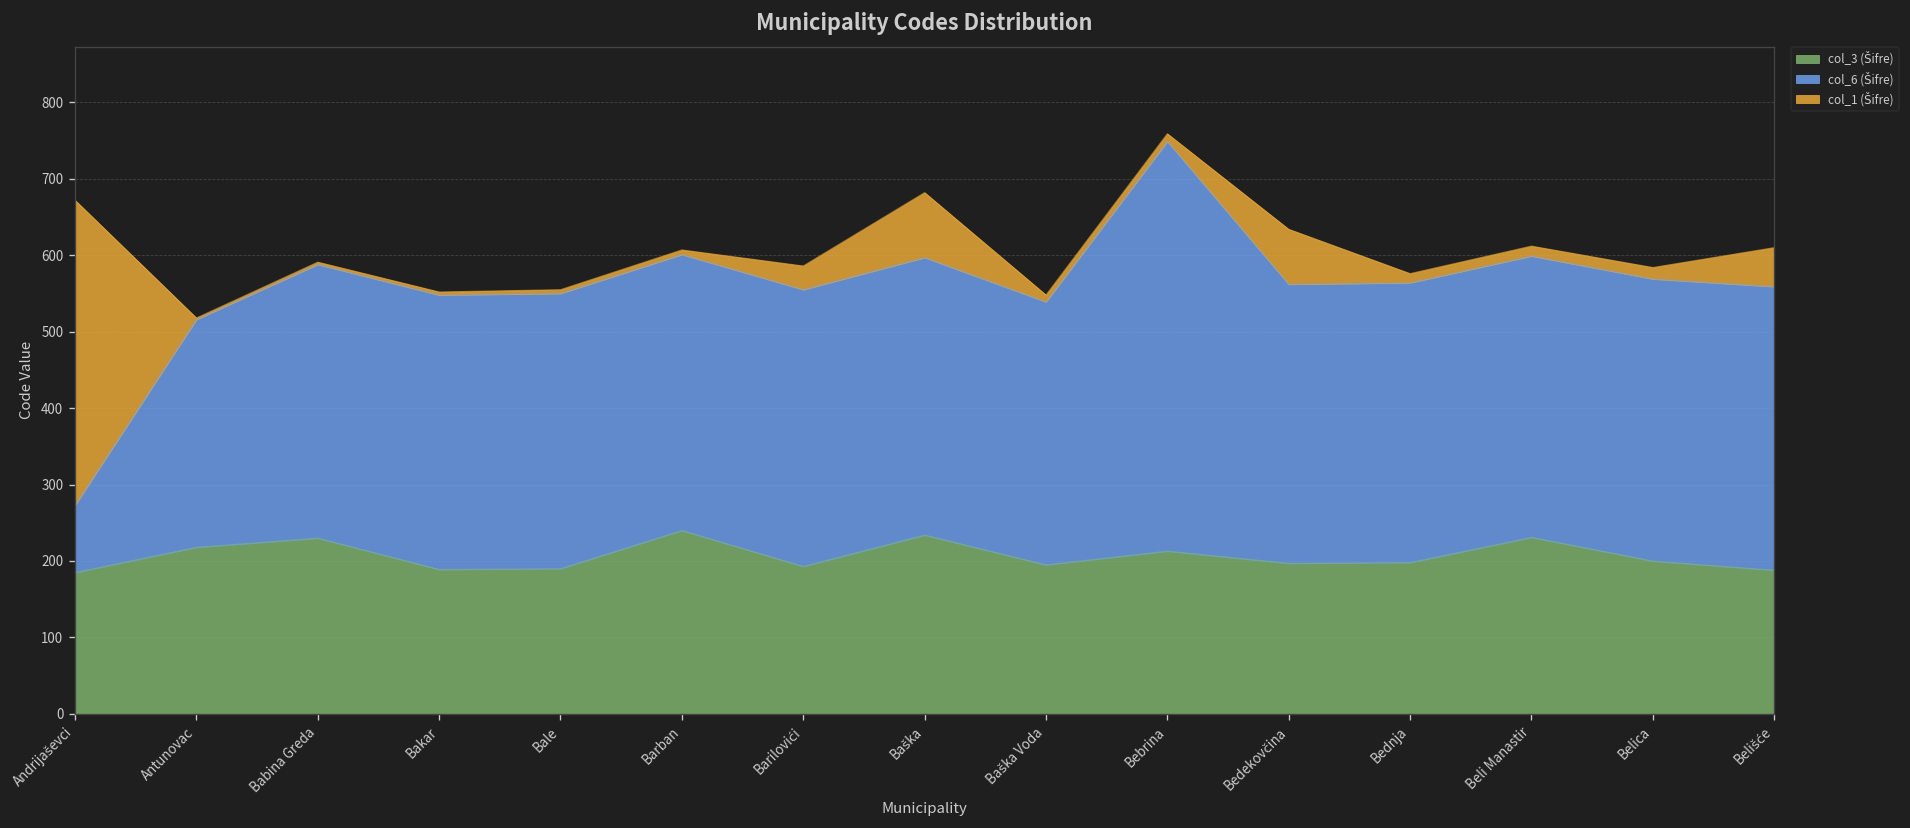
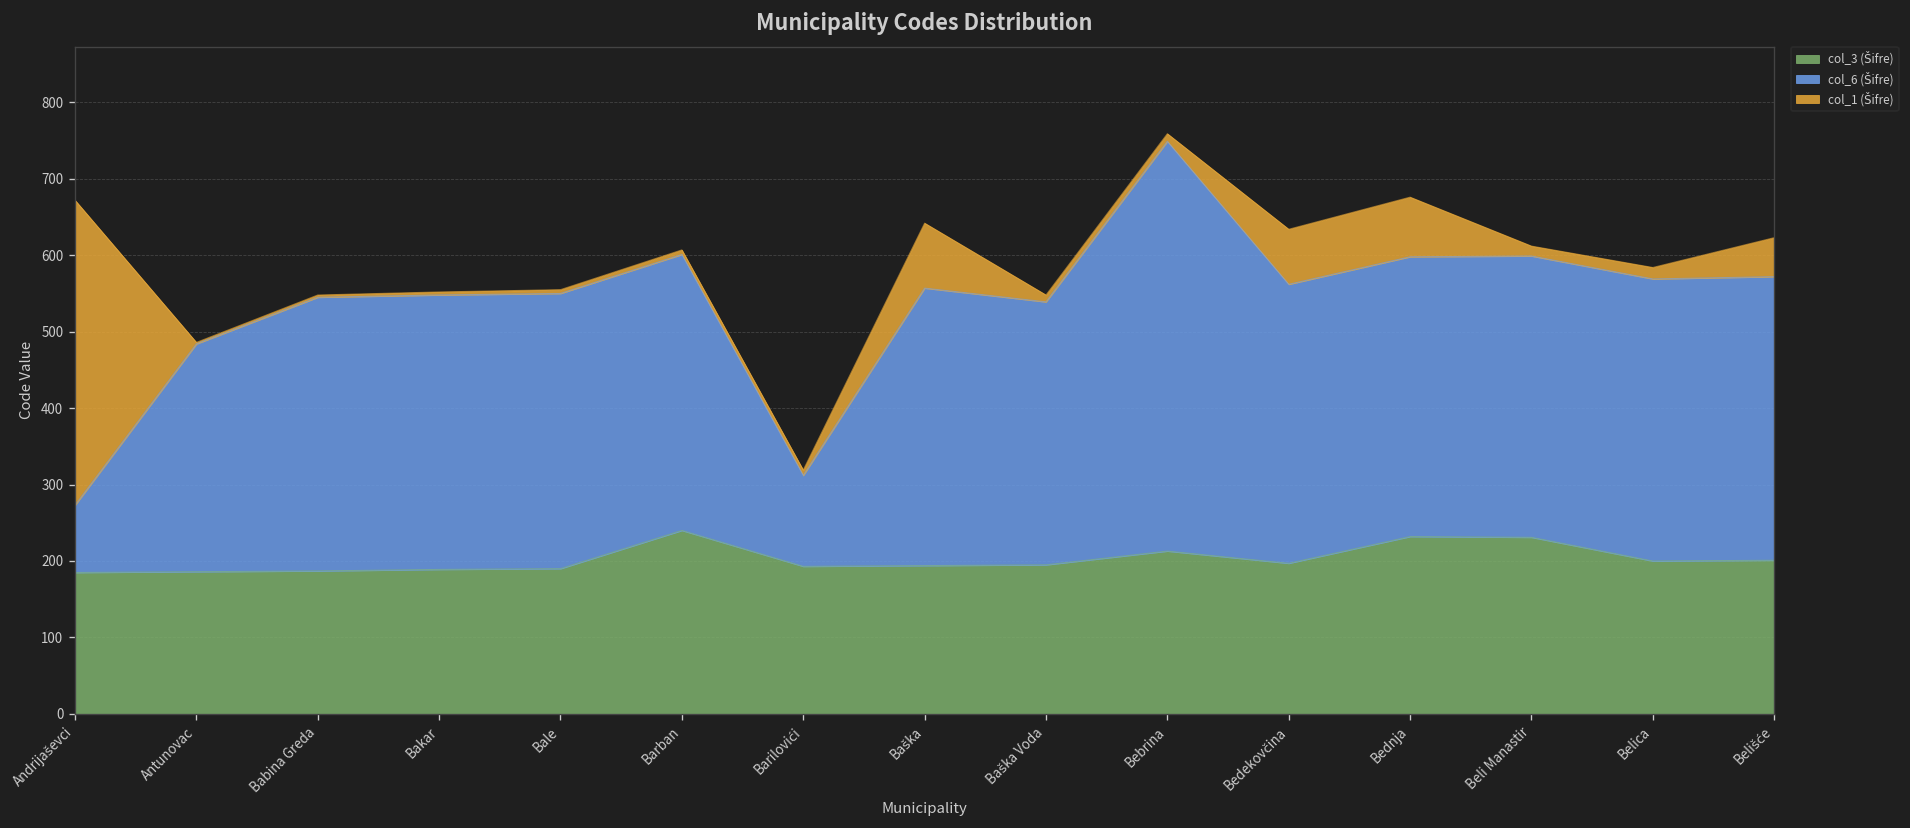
col_3 (Šifre), Antunovac: 220 -> 190
col_3 (Šifre), Babina Greda: 230 -> 190
col_6 (Šifre), Barilovići: 360 -> 120
col_1 (Šifre), Barilovići: 30 -> 10
col_3 (Šifre), Baška: 230 -> 190
col_3 (Šifre), Bednja: 200 -> 230
col_1 (Šifre), Bednja: 10 -> 80
col_3 (Šifre), Belišće: 190 -> 200
